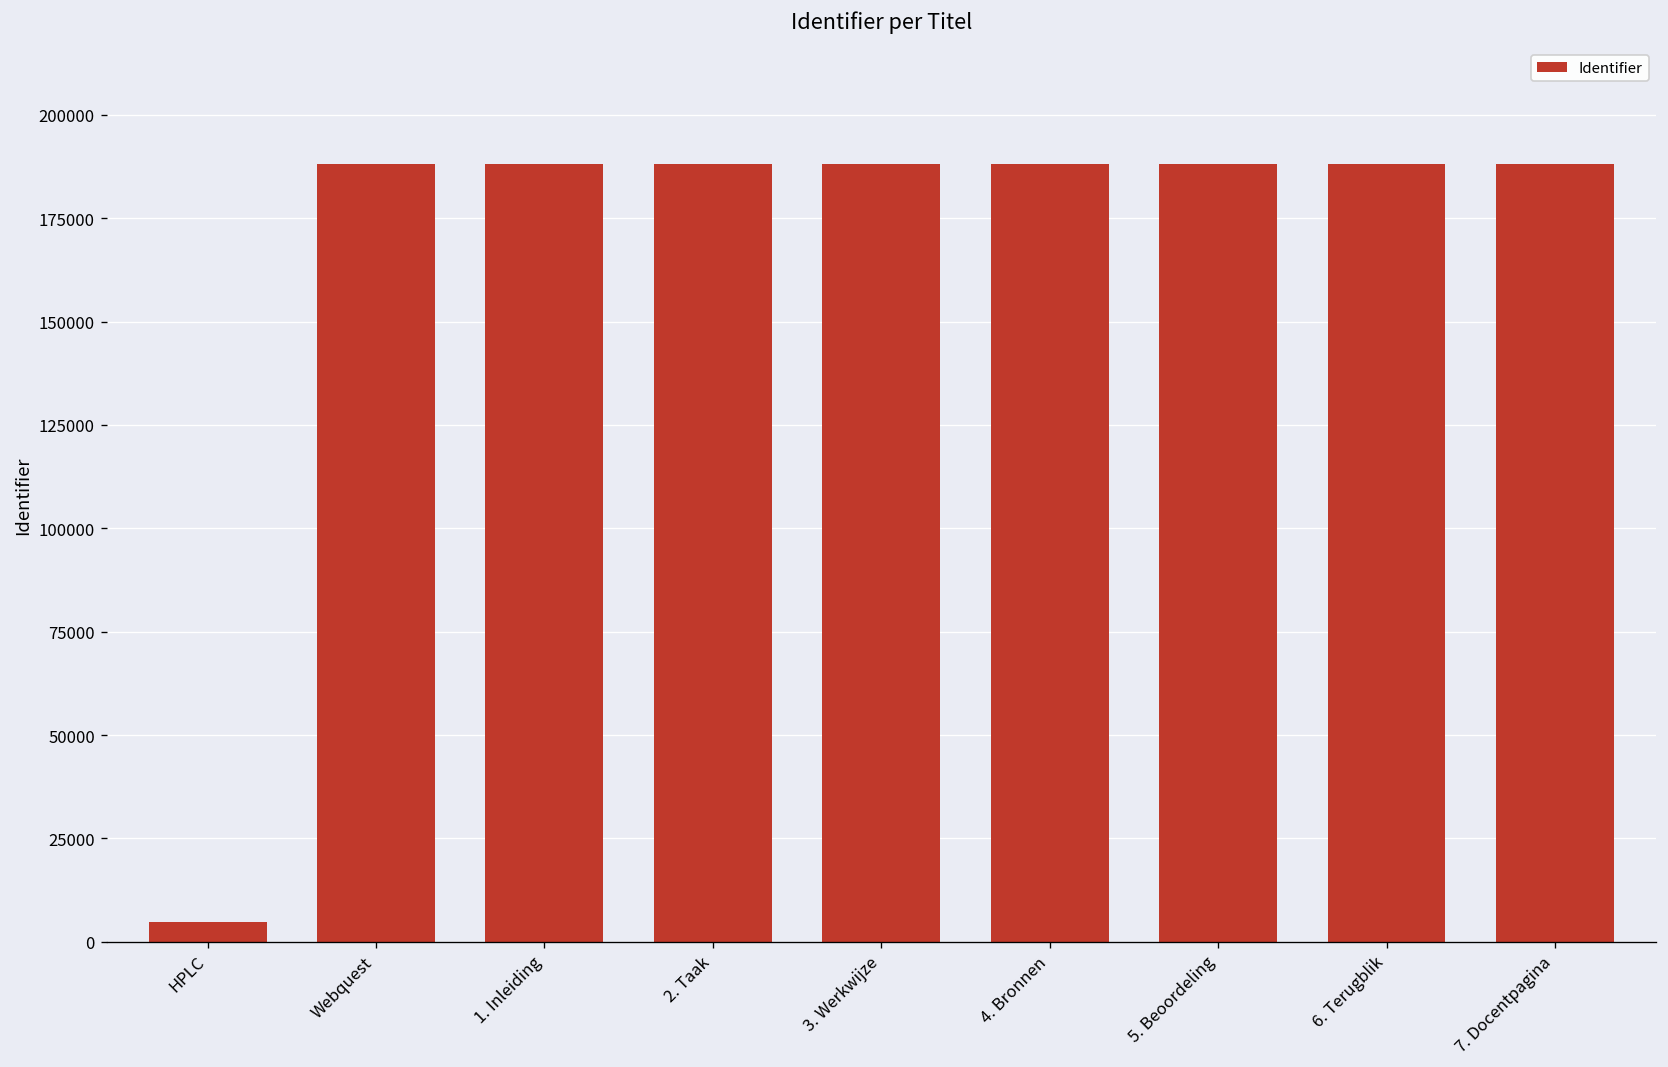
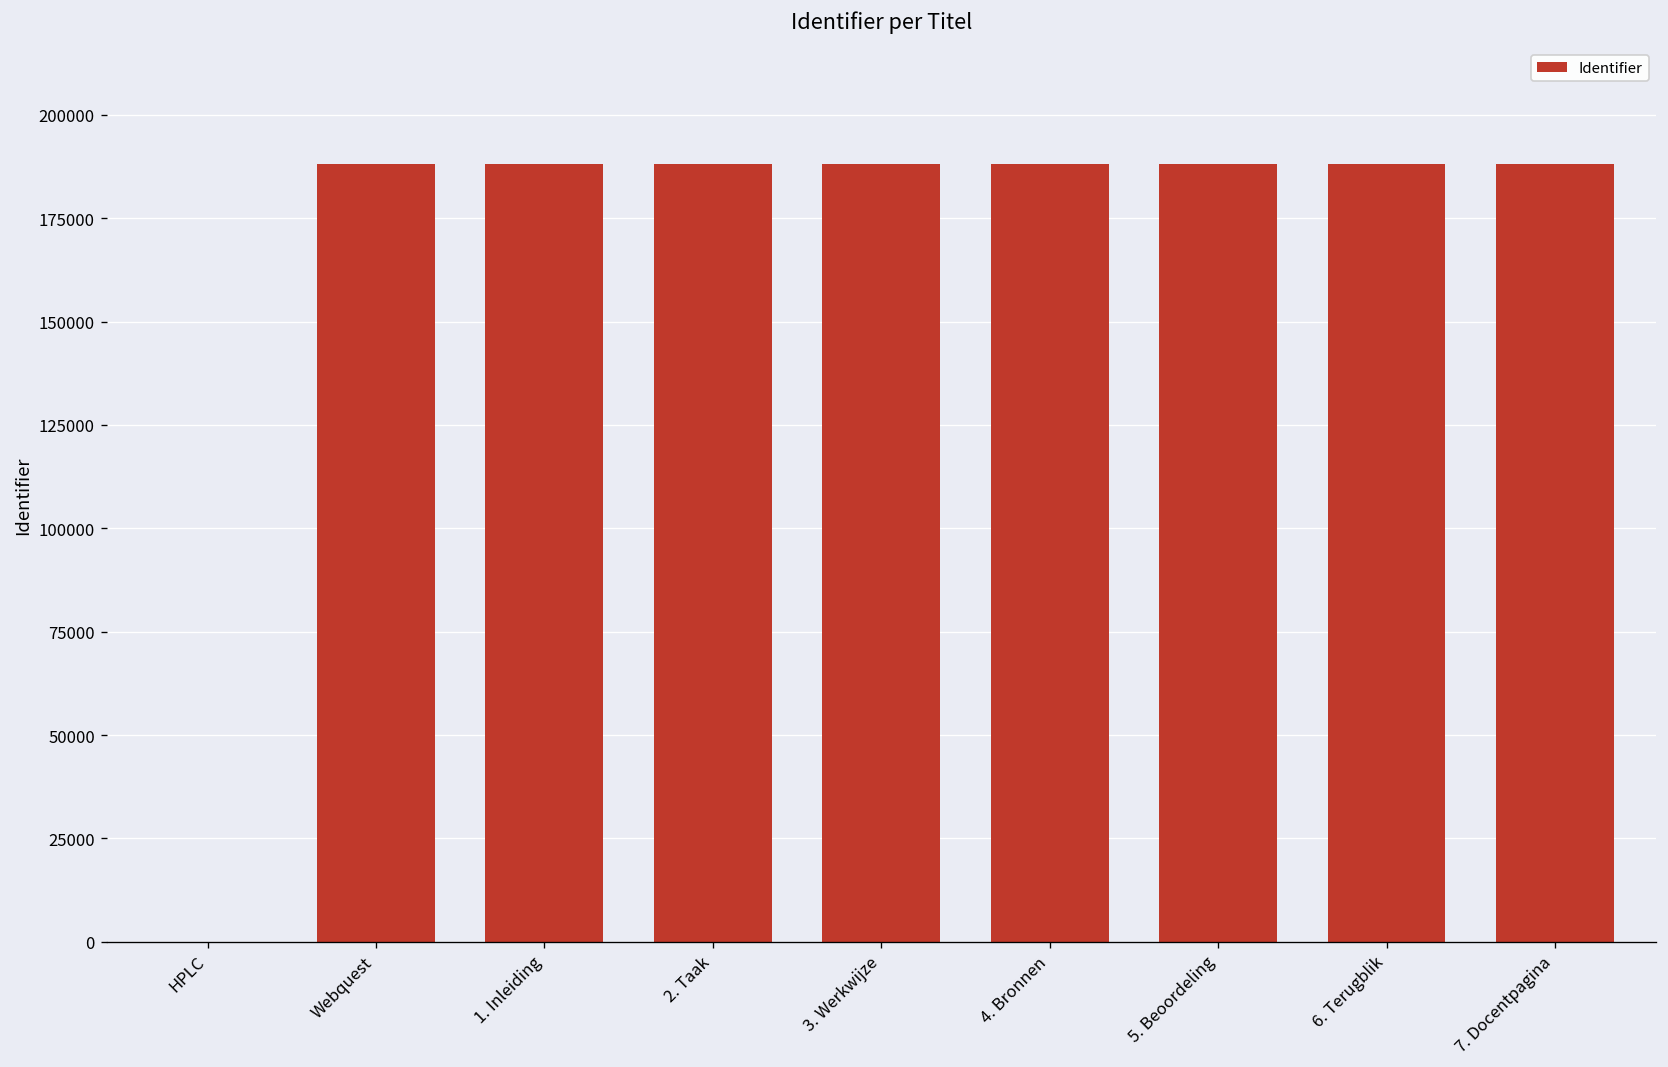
HPLC: 5000 -> 0
